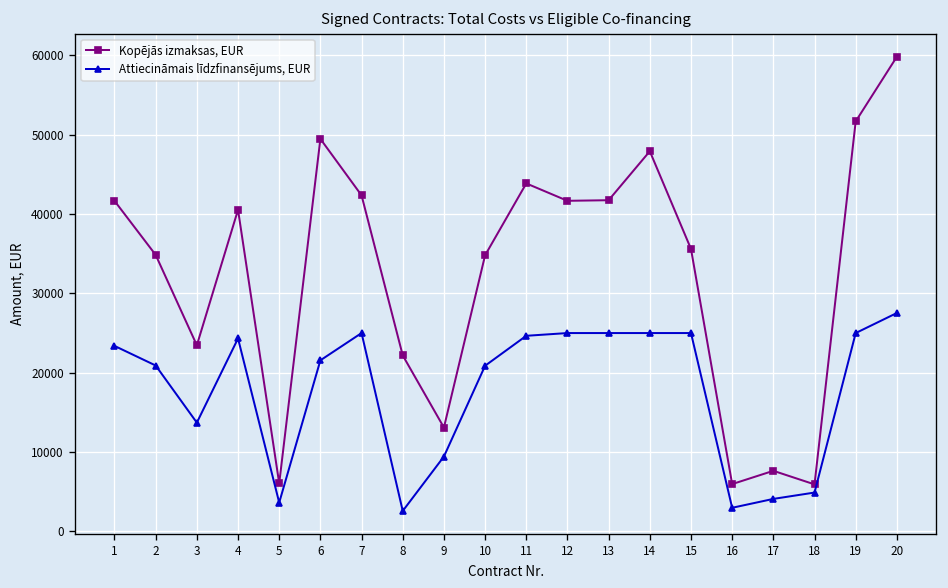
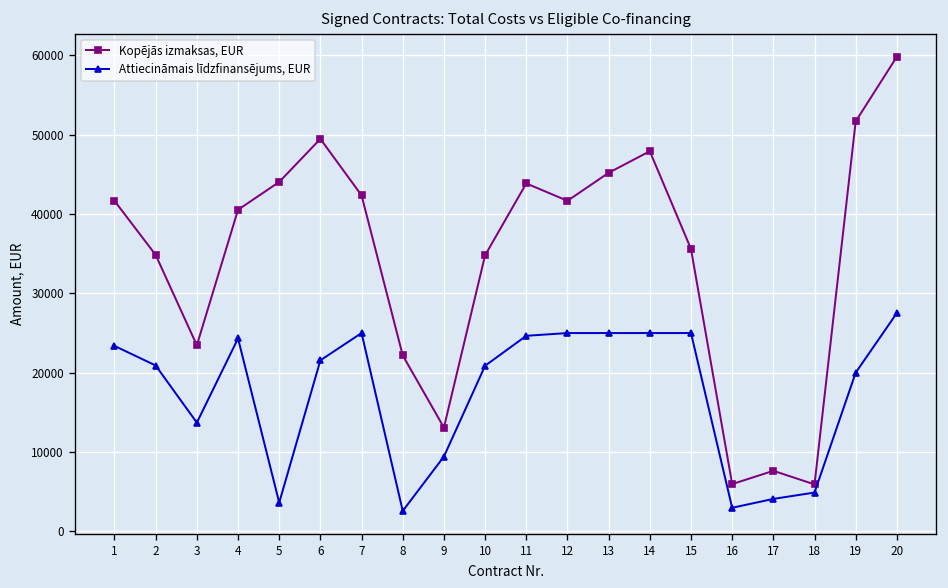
Kopējās izmaksas, EUR, 5: 6000 -> 44000
Kopējās izmaksas, EUR, 13: 42000 -> 45000
Attiecināmais līdzfinansējums, EUR, 19: 25000 -> 20000
